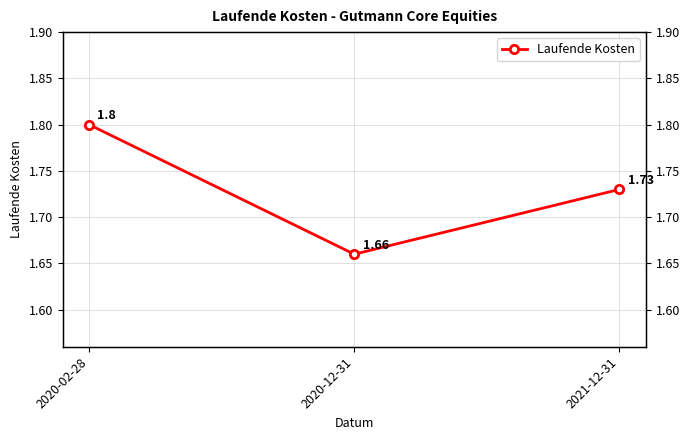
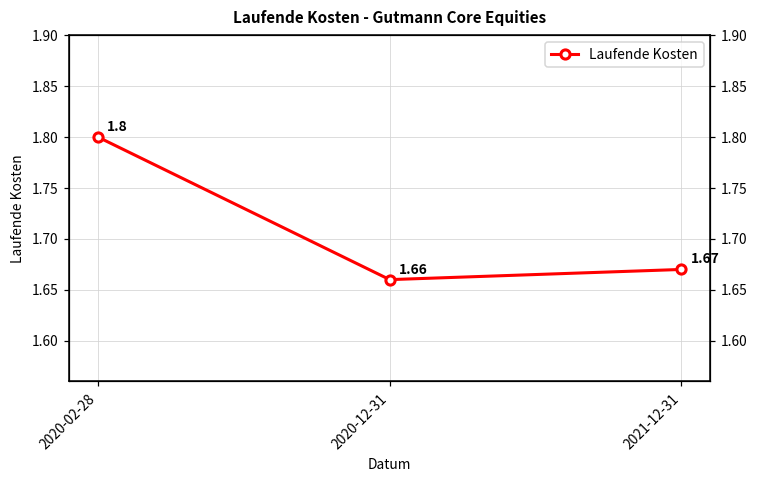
2021-12-31: 1.73 -> 1.67
